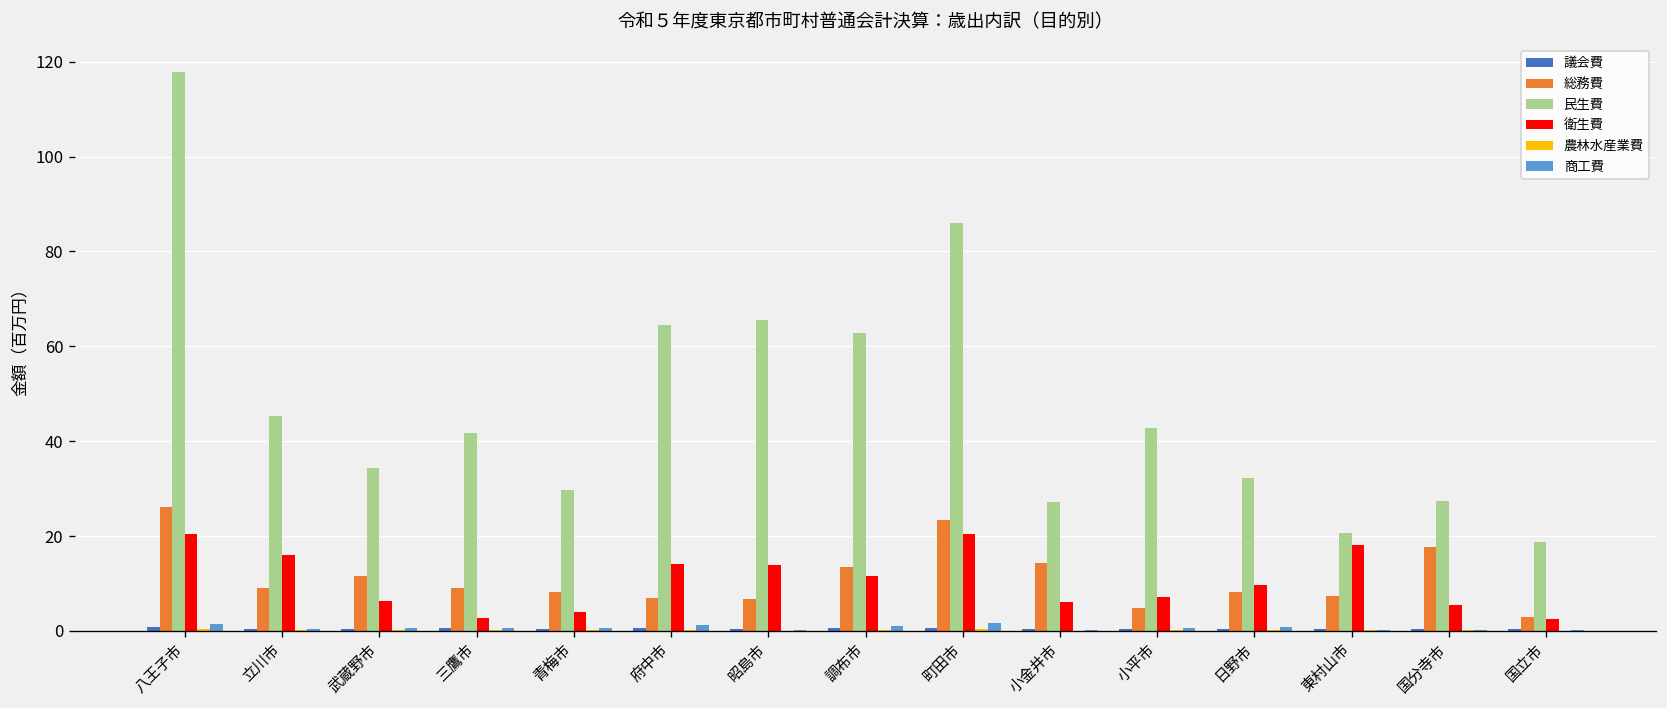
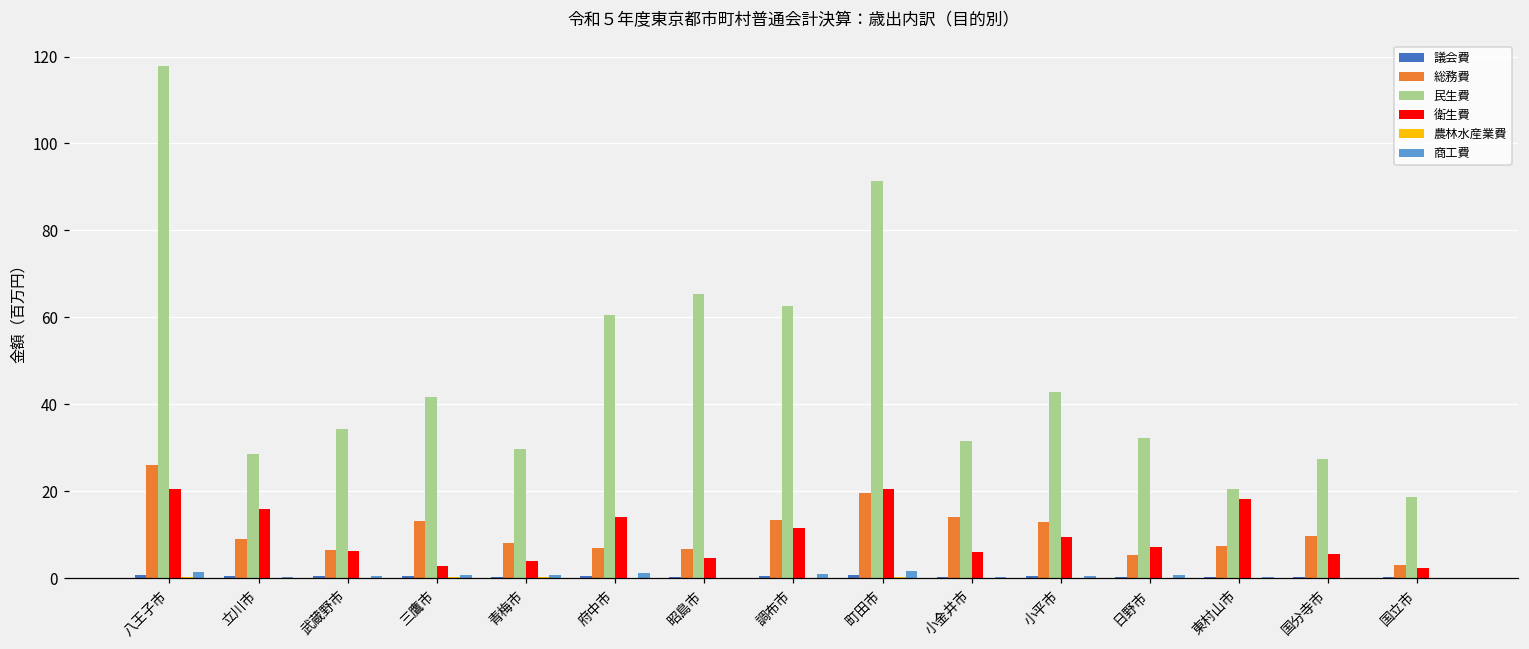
民生費, 立川市: 45 -> 29
総務費, 武蔵野市: 12 -> 7
総務費, 三鷹市: 9 -> 13
民生費, 府中市: 65 -> 61
衛生費, 昭島市: 14 -> 5
総務費, 町田市: 23 -> 20
民生費, 町田市: 86 -> 91
民生費, 小金井市: 27 -> 32
総務費, 小平市: 5 -> 13
衛生費, 小平市: 7 -> 10
総務費, 日野市: 8 -> 5
衛生費, 日野市: 10 -> 7
総務費, 国分寺市: 18 -> 10
